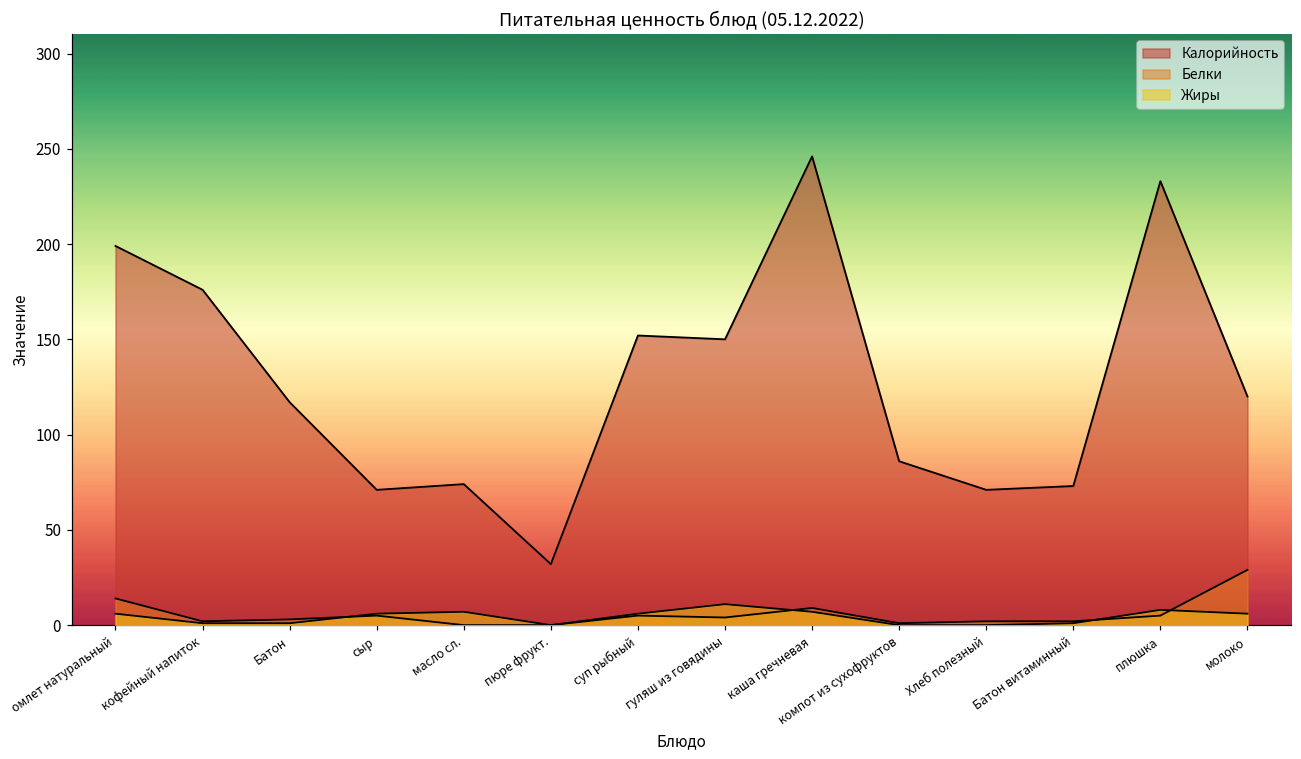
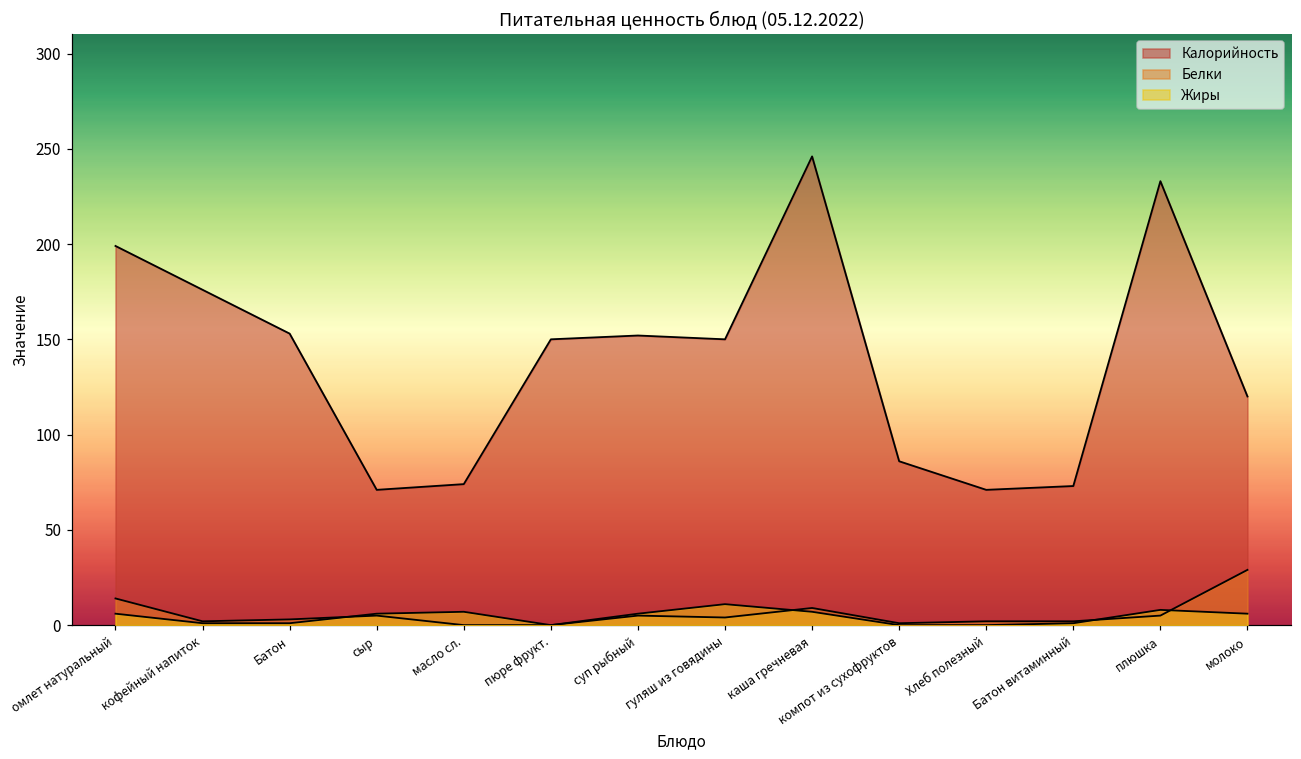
Калорийность, Батон: 117 -> 153
Калорийность, пюре фрукт.: 32 -> 150
